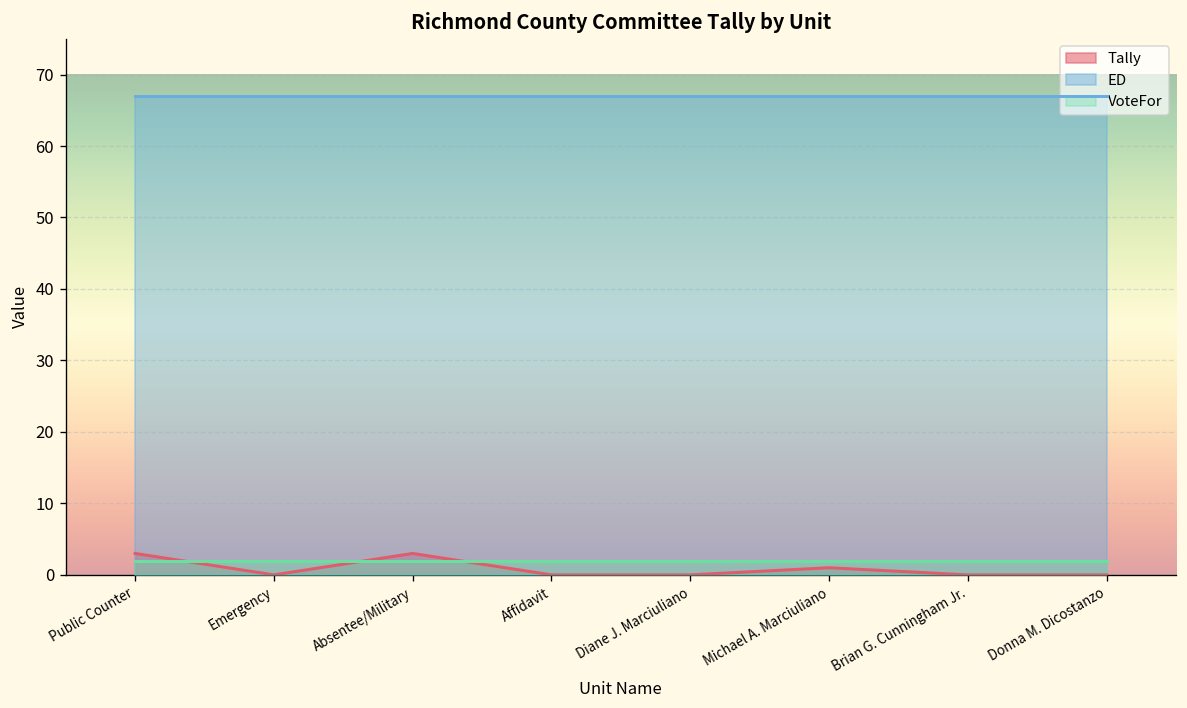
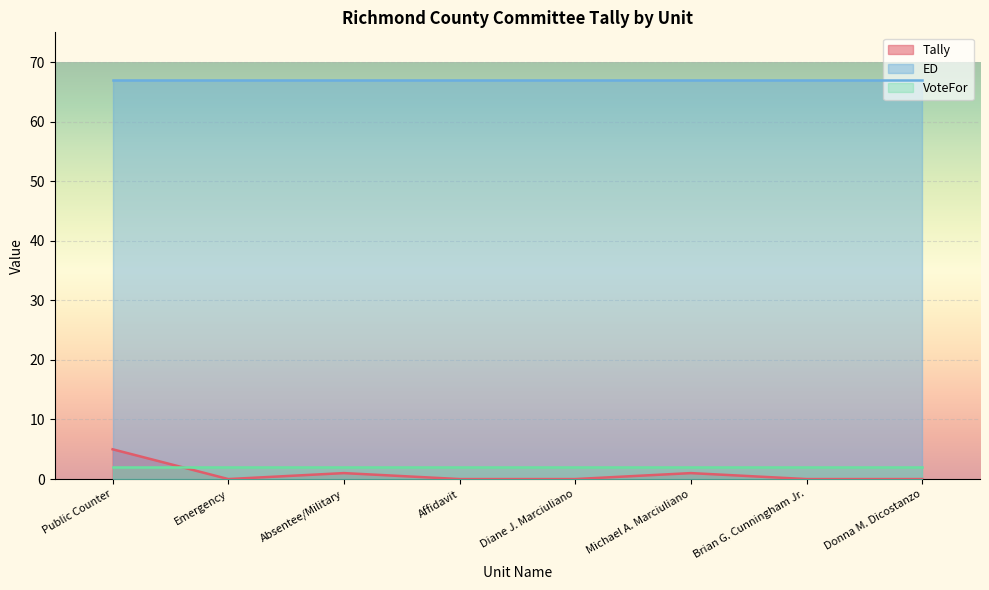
Tally, Public Counter: 3 -> 5
Tally, Absentee/Military: 3 -> 1
